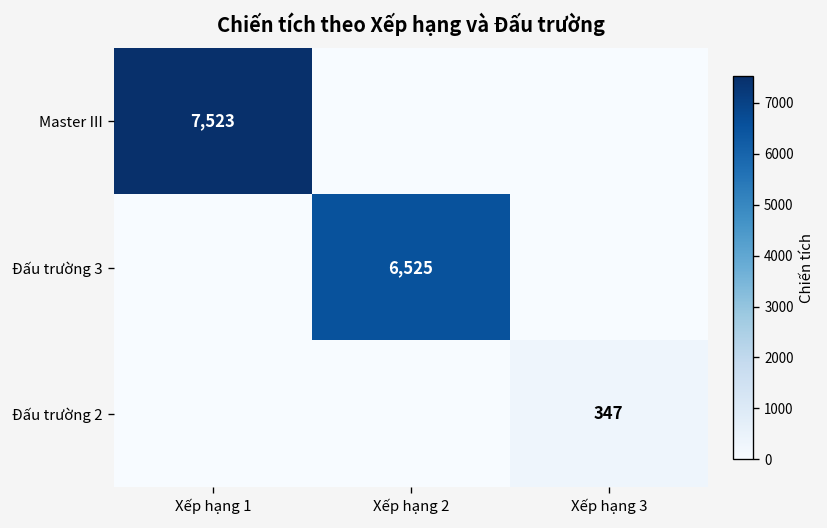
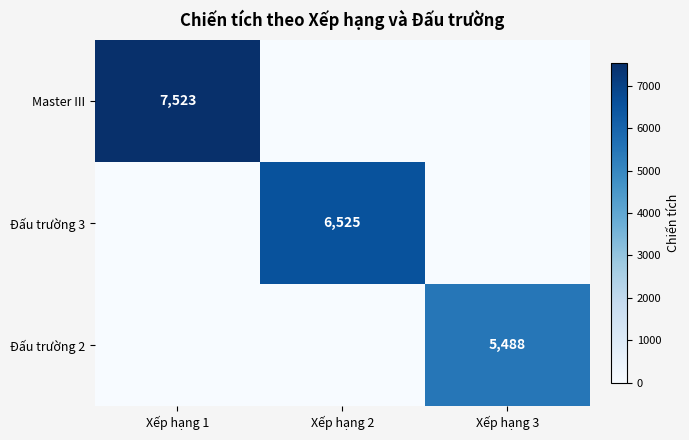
Đấu trường 2, Xếp hạng 3: 347 -> 5,488
